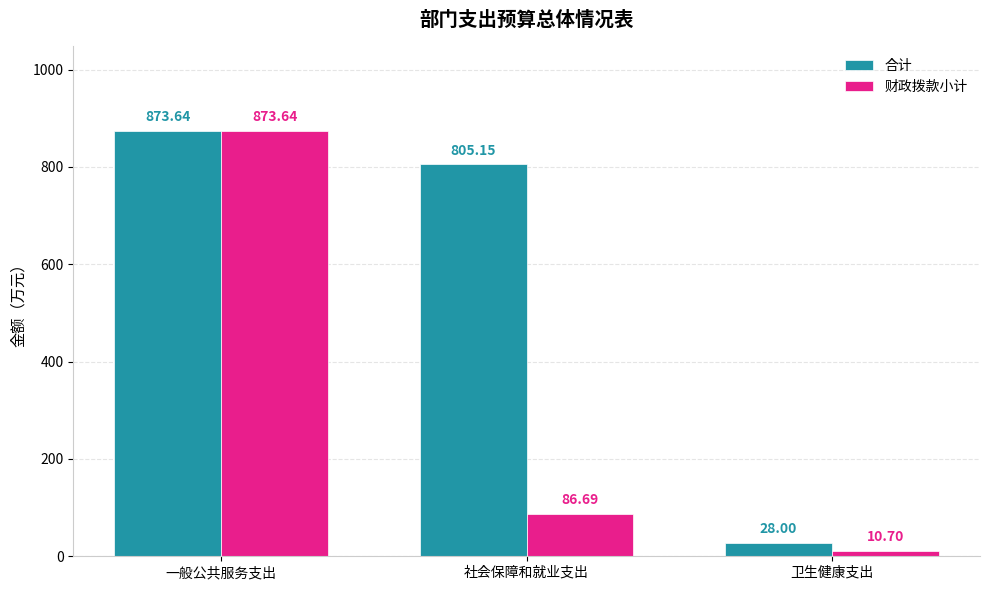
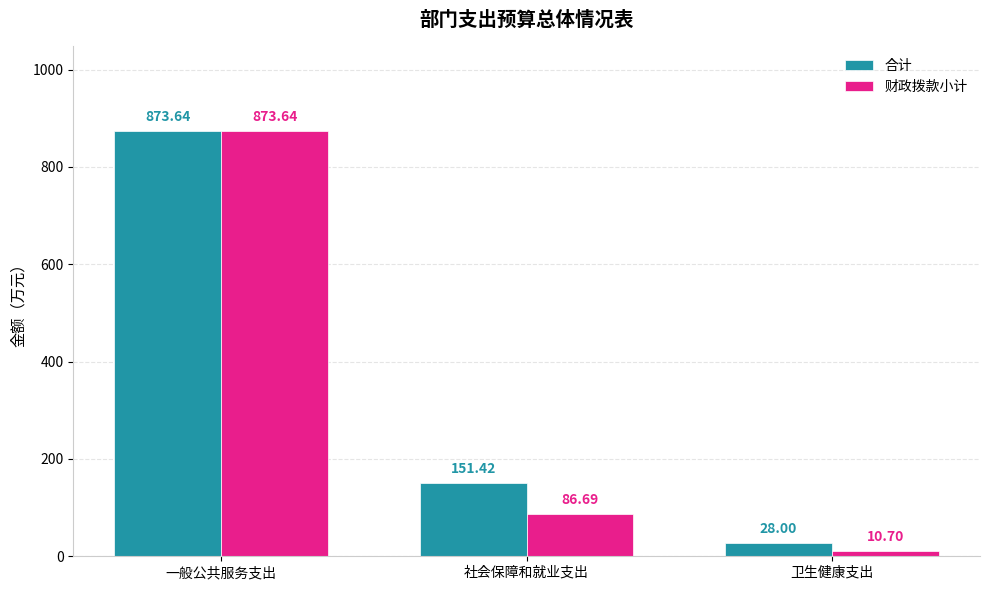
合计, 社会保障和就业支出: 805.15 -> 151.42
